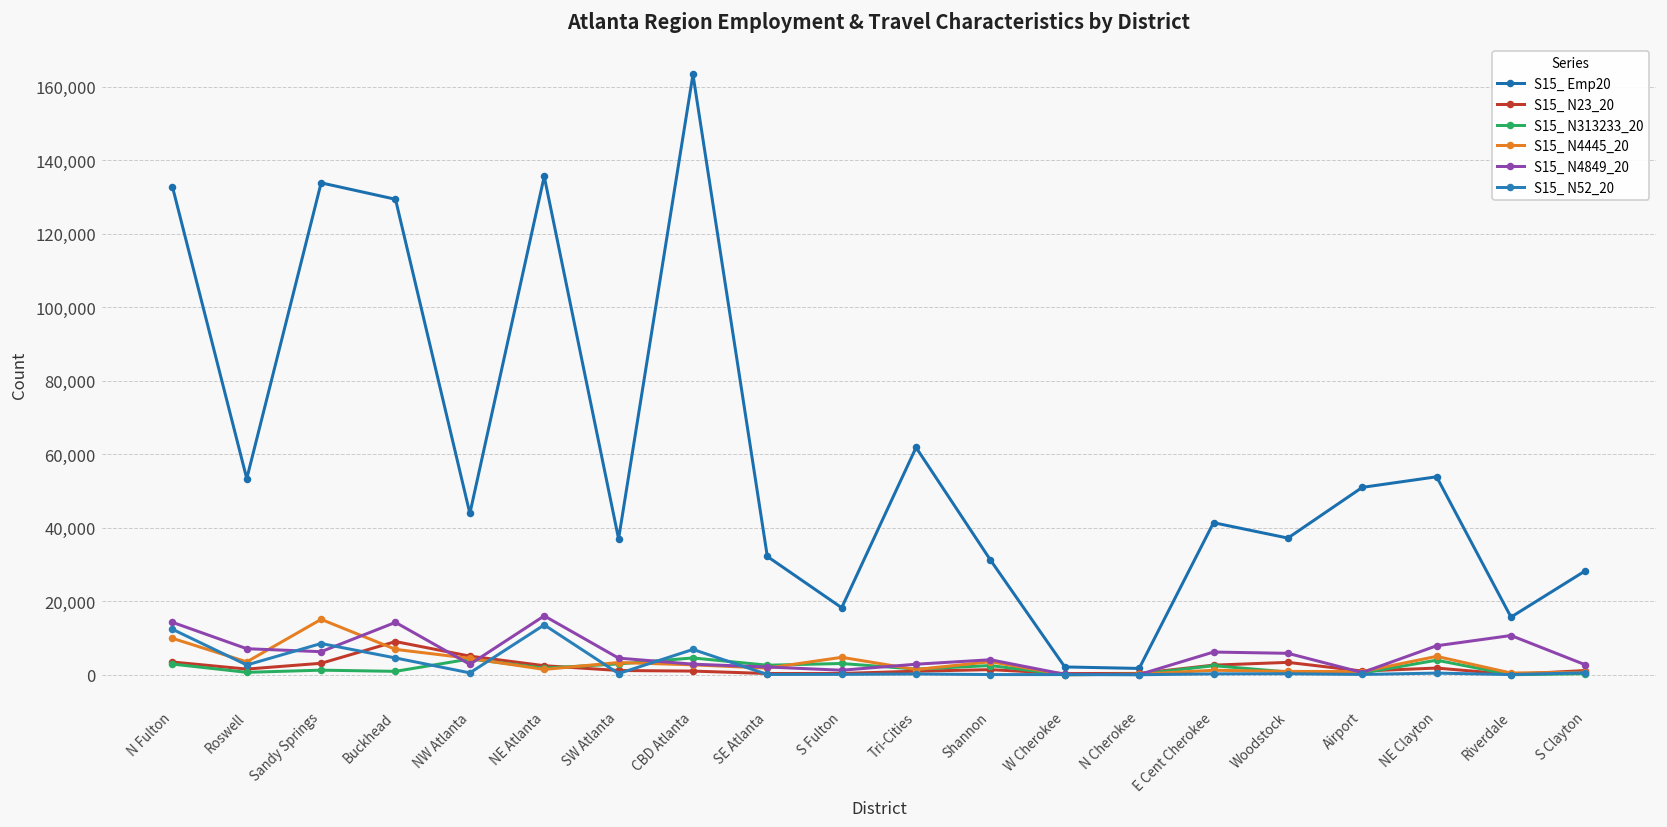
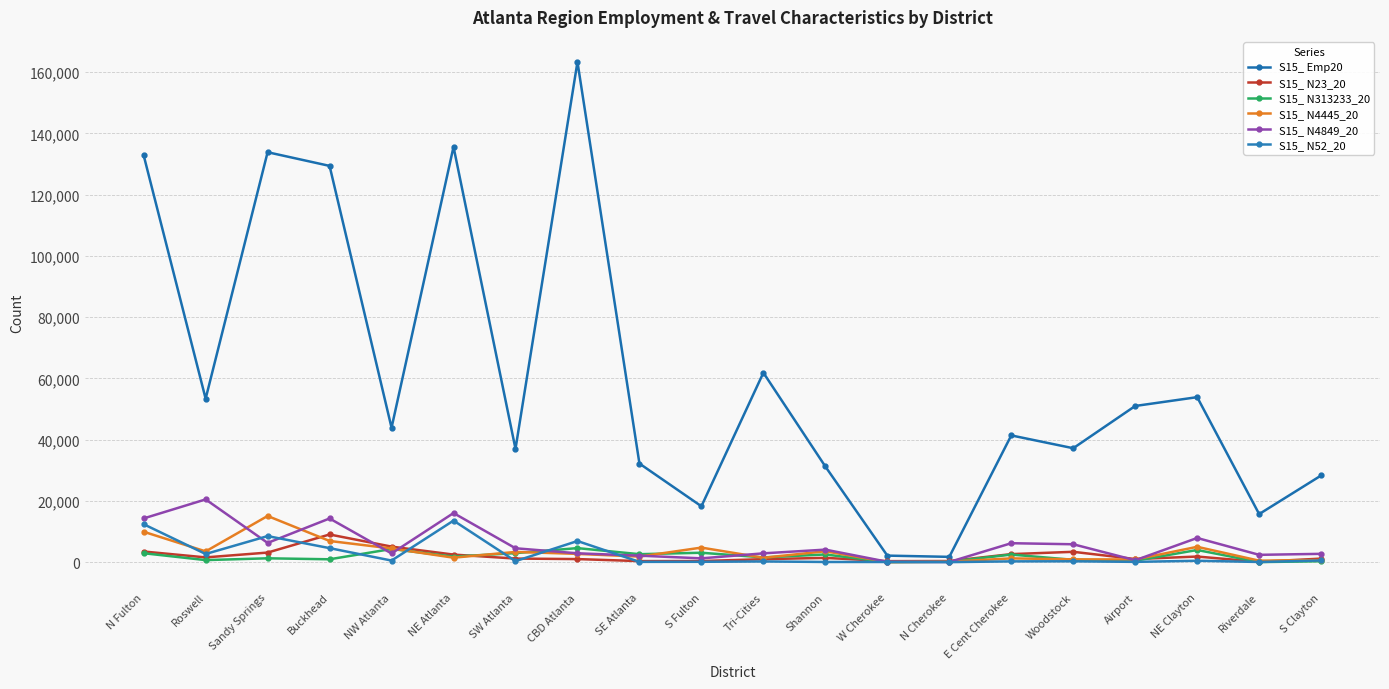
S15_ N4849_20, Roswell: 7,000 -> 20,000
S15_ N4849_20, Riverdale: 11,000 -> 2,000
